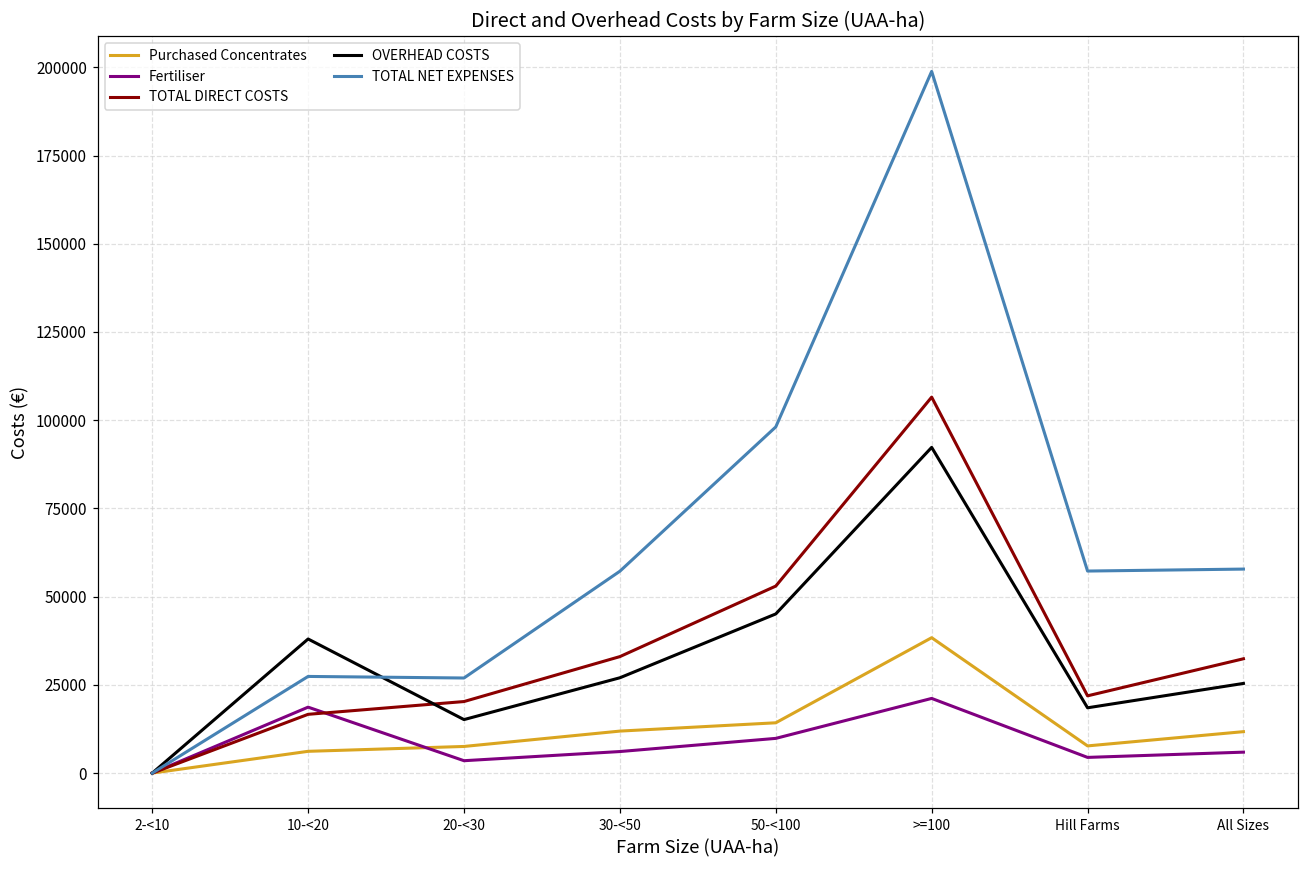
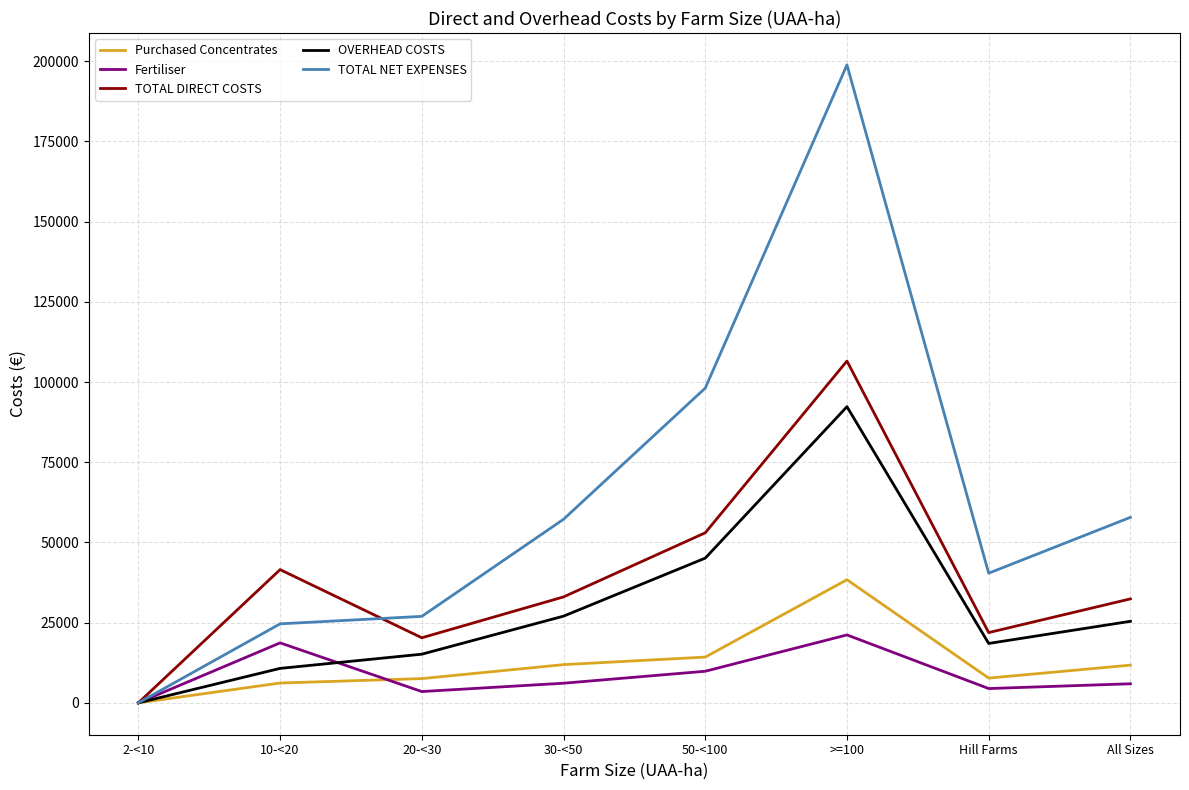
TOTAL DIRECT COSTS, 10-<20: 17000 -> 42000
OVERHEAD COSTS, 10-<20: 38000 -> 11000
TOTAL NET EXPENSES, 10-<20: 27000 -> 25000
TOTAL NET EXPENSES, Hill Farms: 57000 -> 40000
